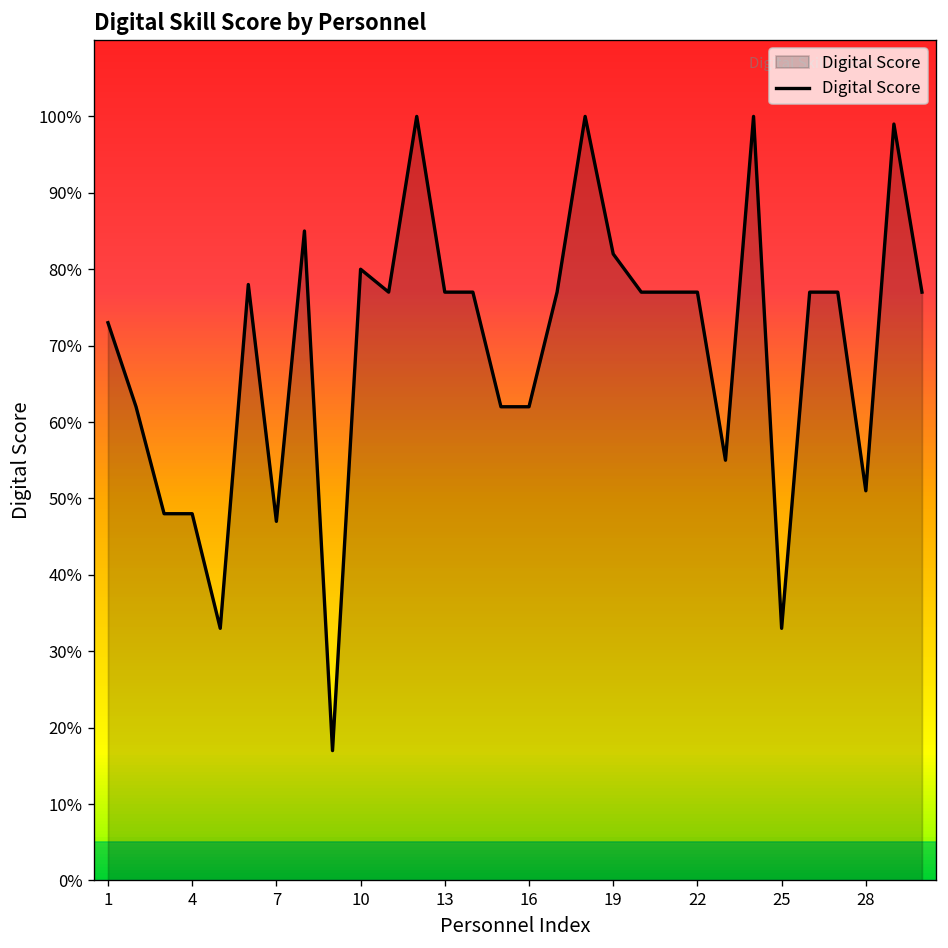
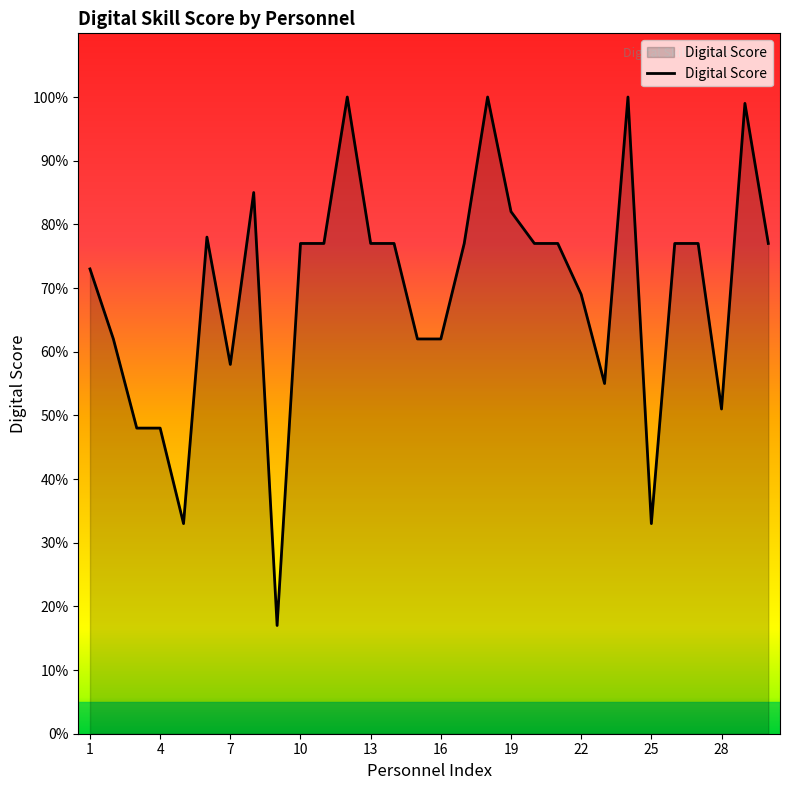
7: 47% -> 58%
10: 80% -> 77%
22: 77% -> 69%
